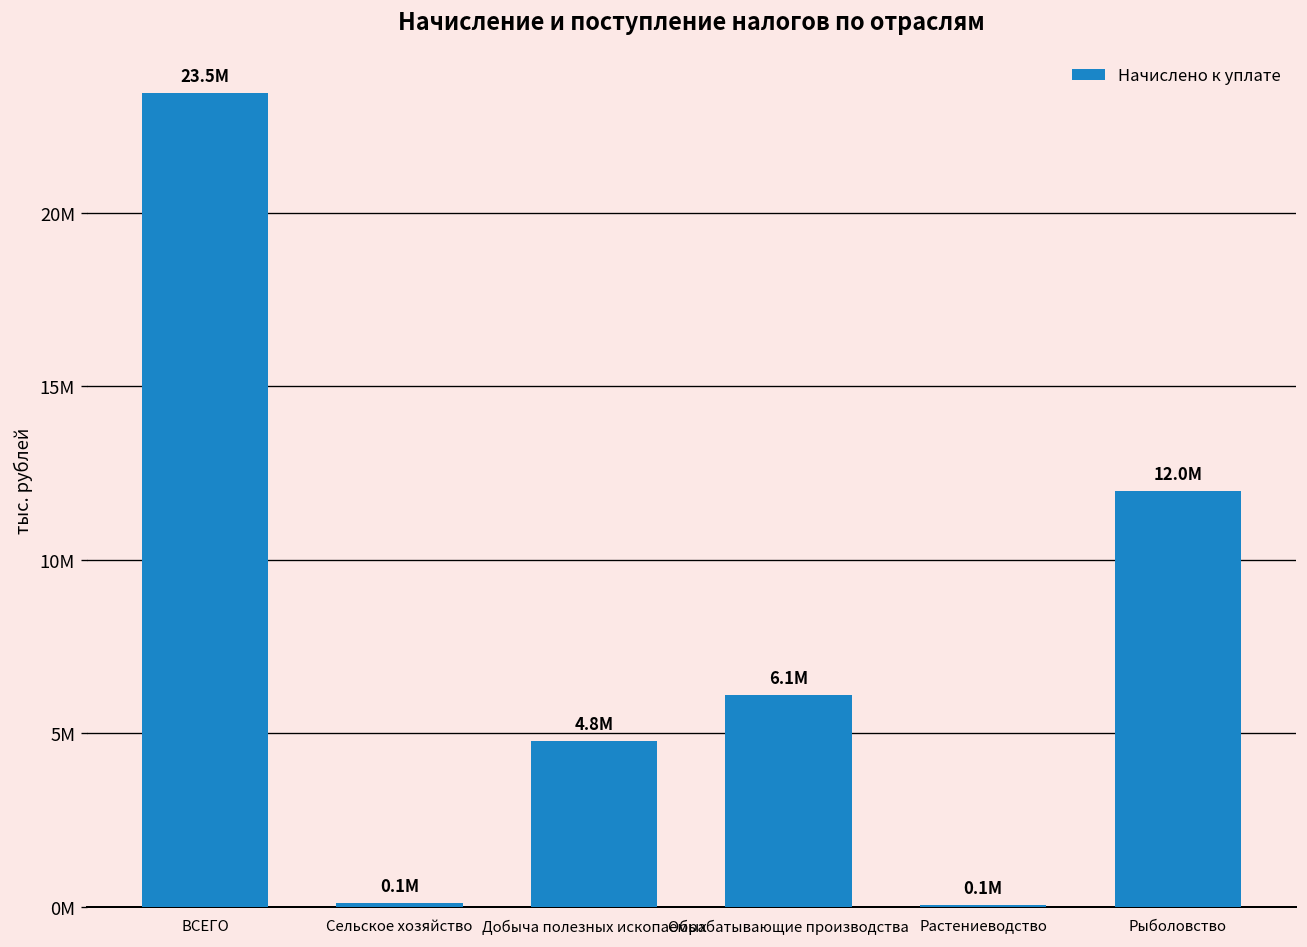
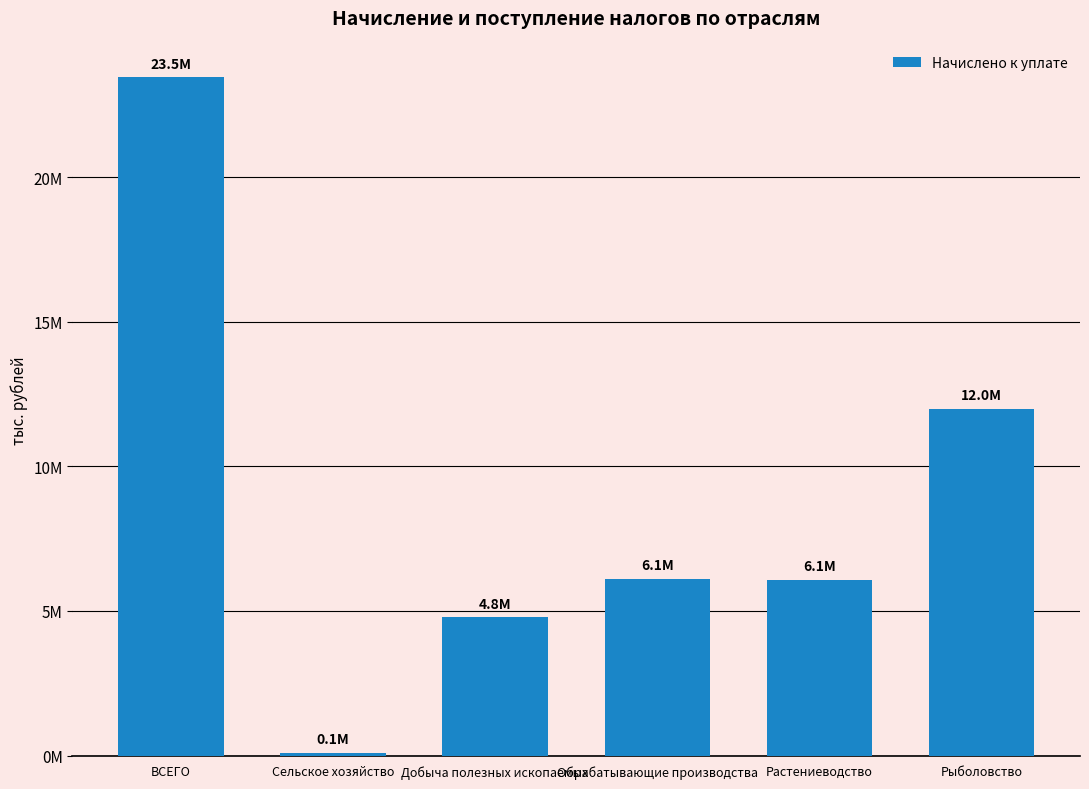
Растениеводство: 0.1M -> 6.1M
